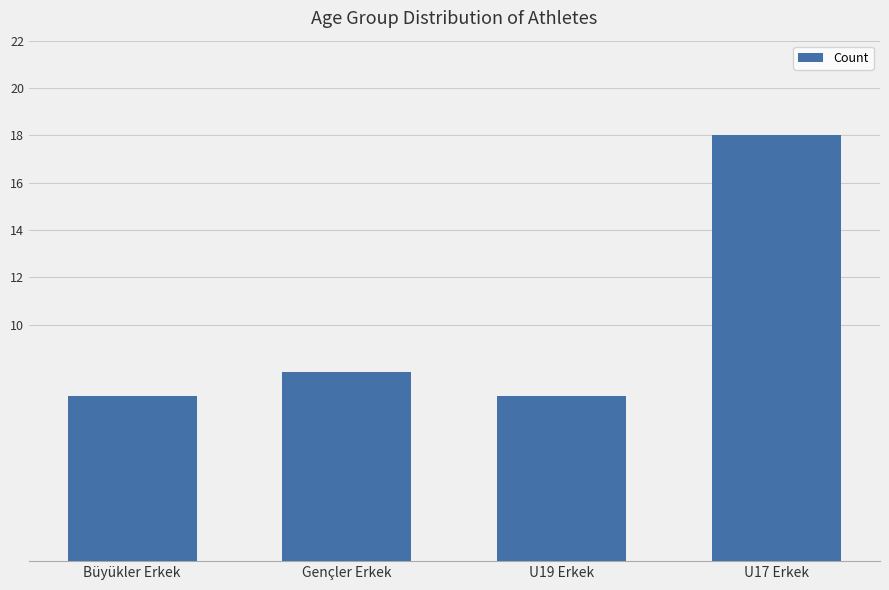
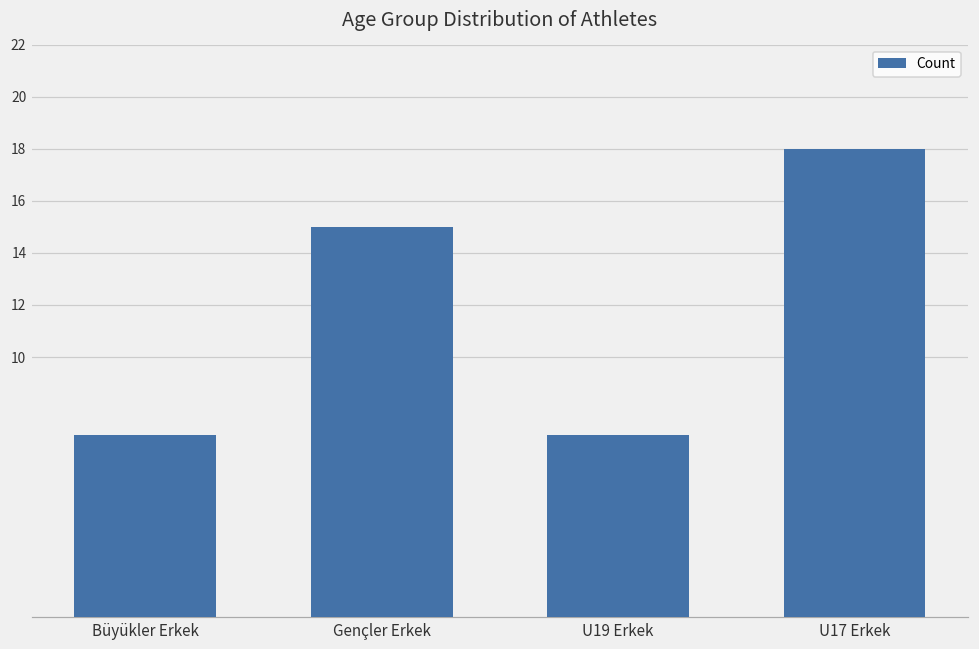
Gençler Erkek: 8 -> 15
